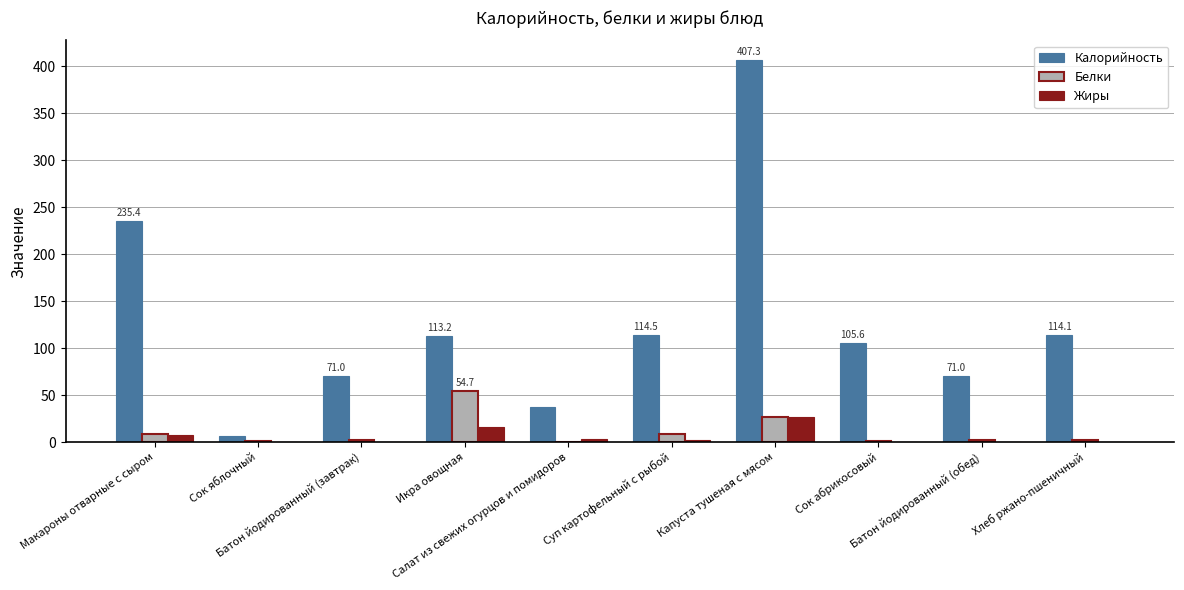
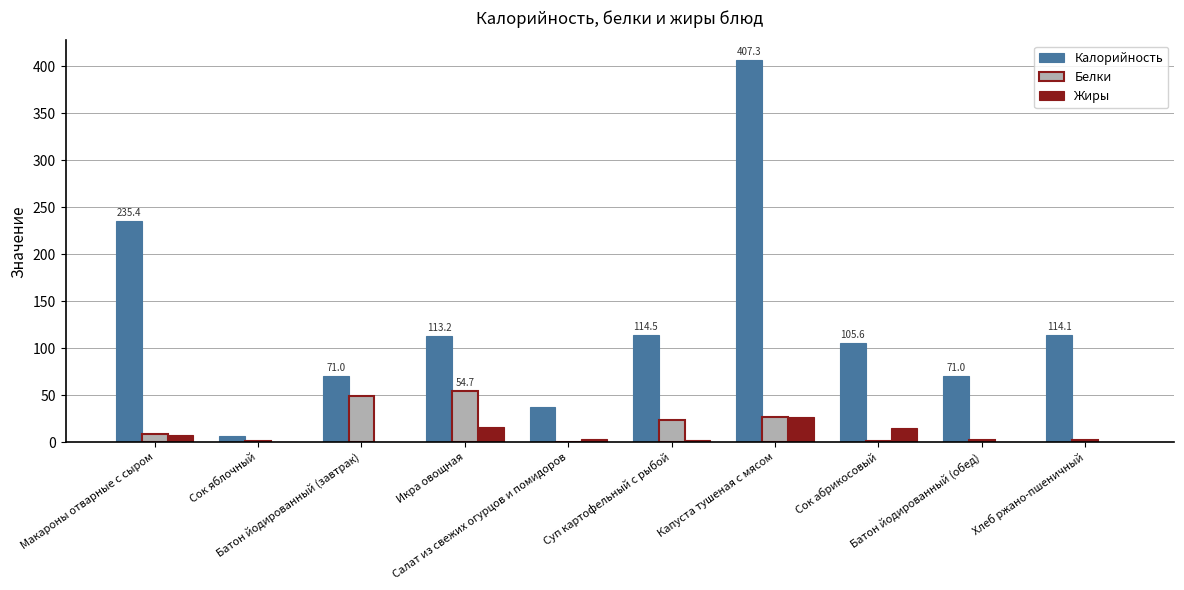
Белки, Батон йодированный (завтрак): 0 -> 50
Белки, Суп картофельный с рыбой: 10 -> 20
Жиры, Сок абрикосовый: 0 -> 20
